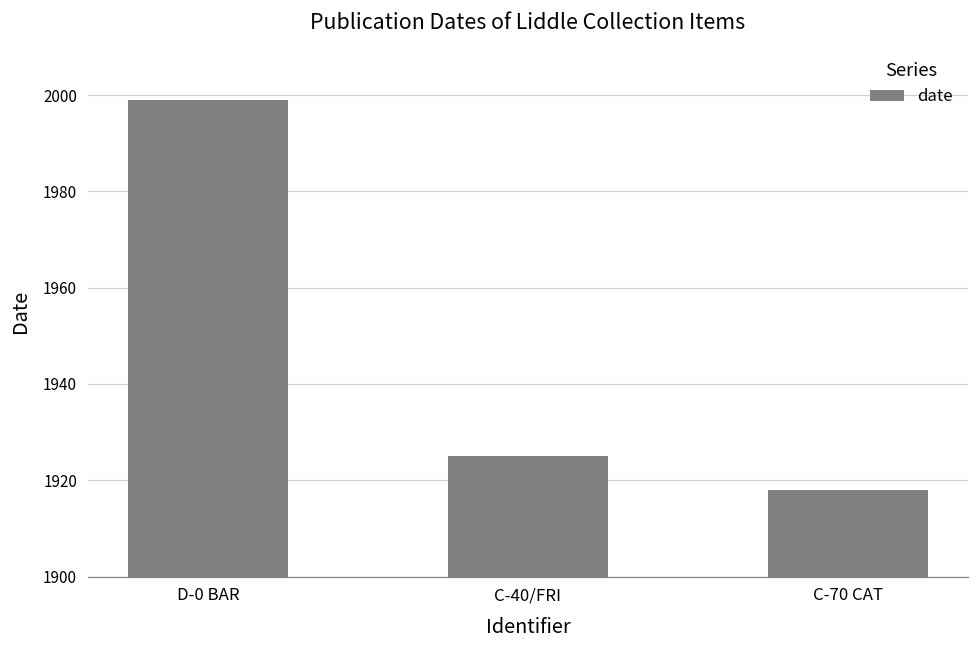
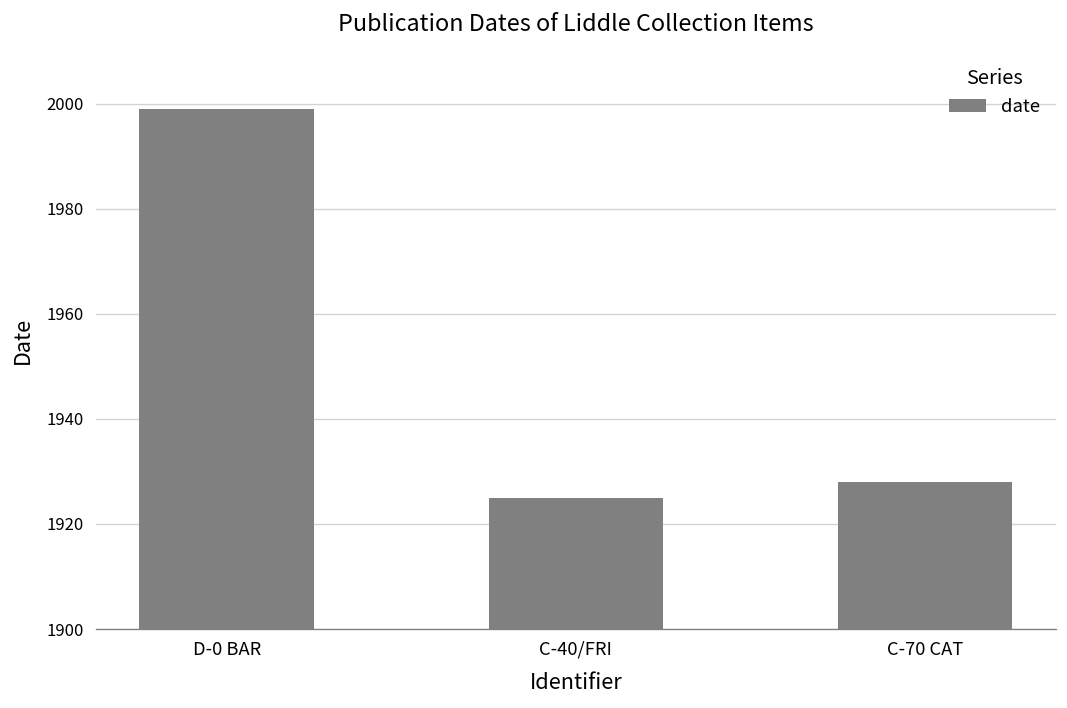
C-70 CAT: 1918 -> 1928
